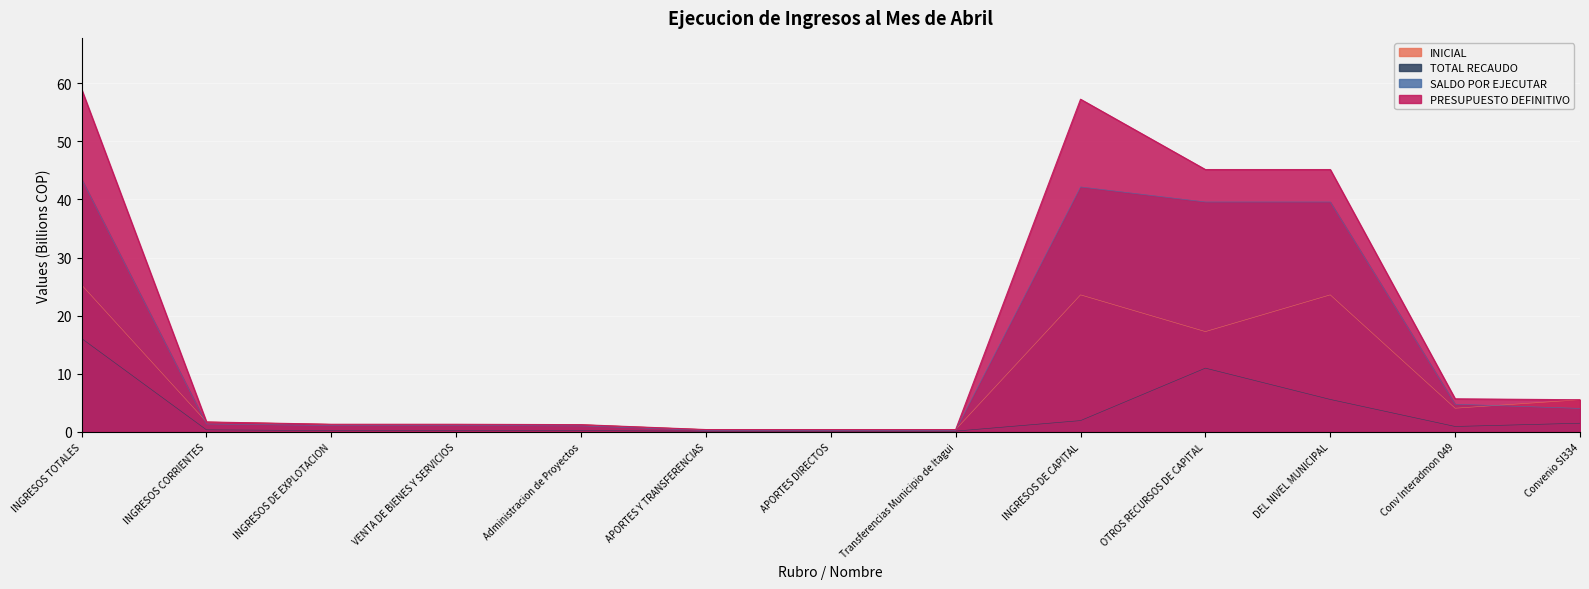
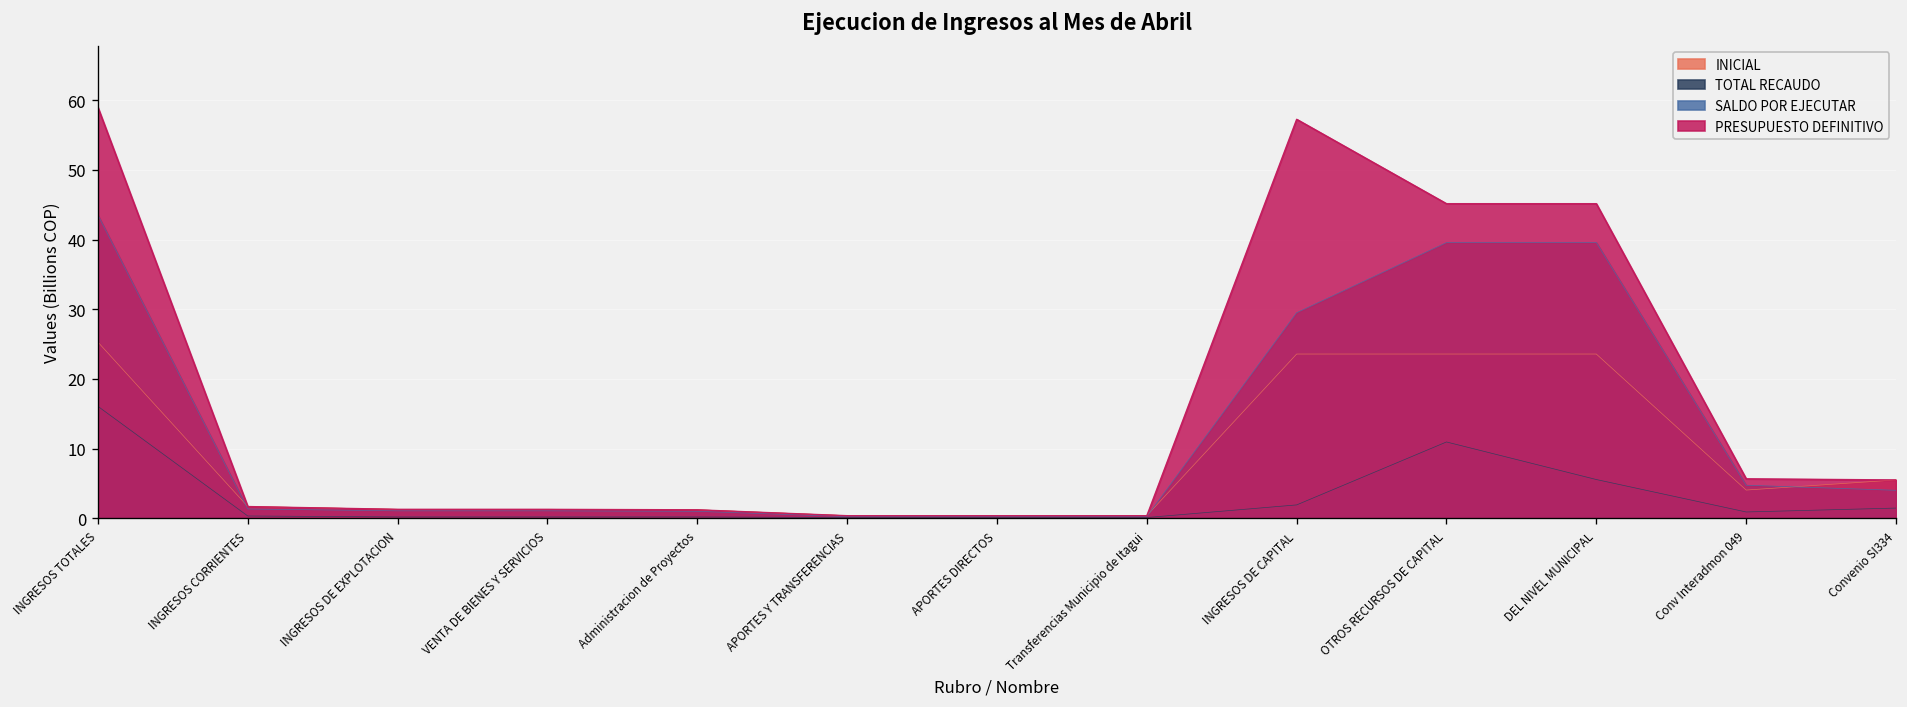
SALDO POR EJECUTAR, INGRESOS DE CAPITAL: 42 -> 30
INICIAL, OTROS RECURSOS DE CAPITAL: 17 -> 24
